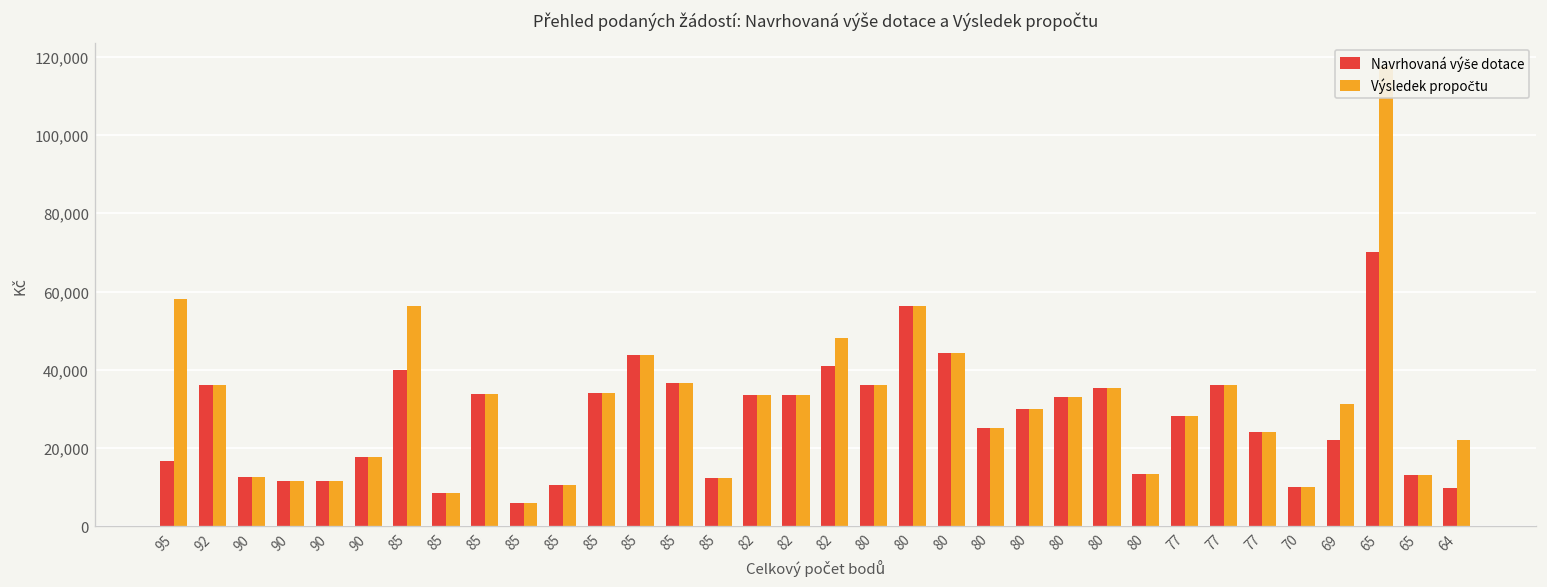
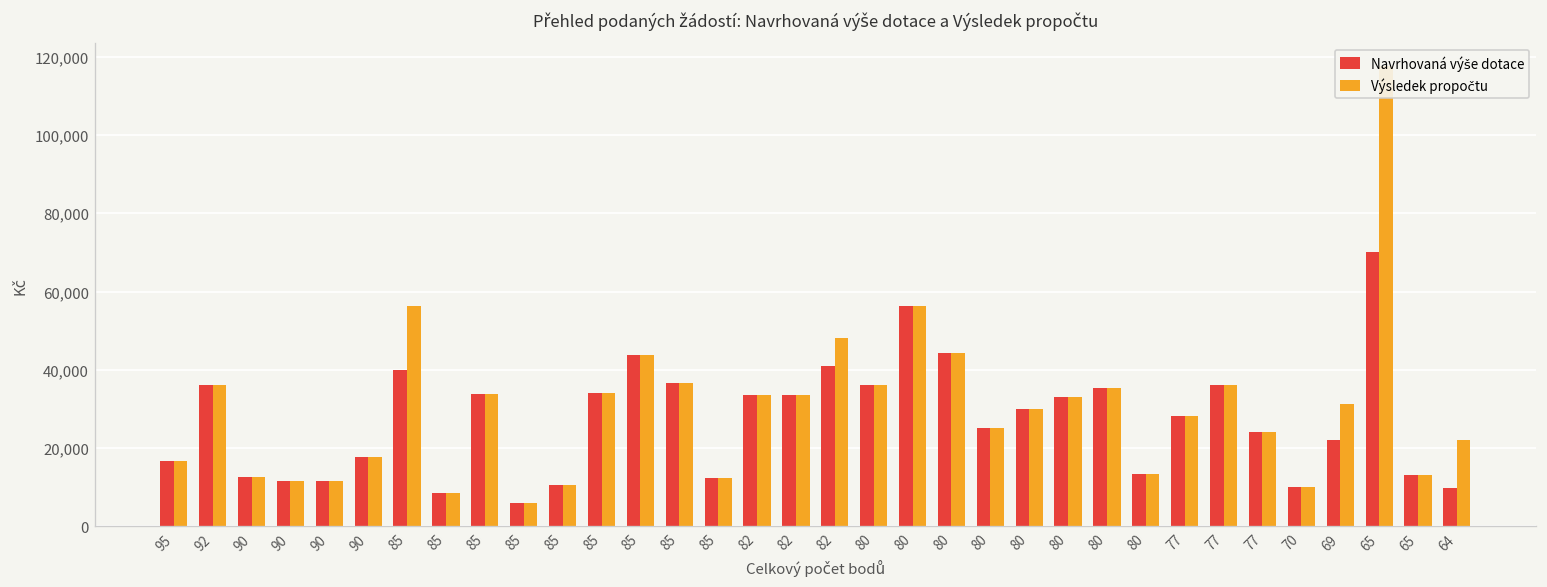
Výsledek propočtu, 95: 58,000 -> 17,000
